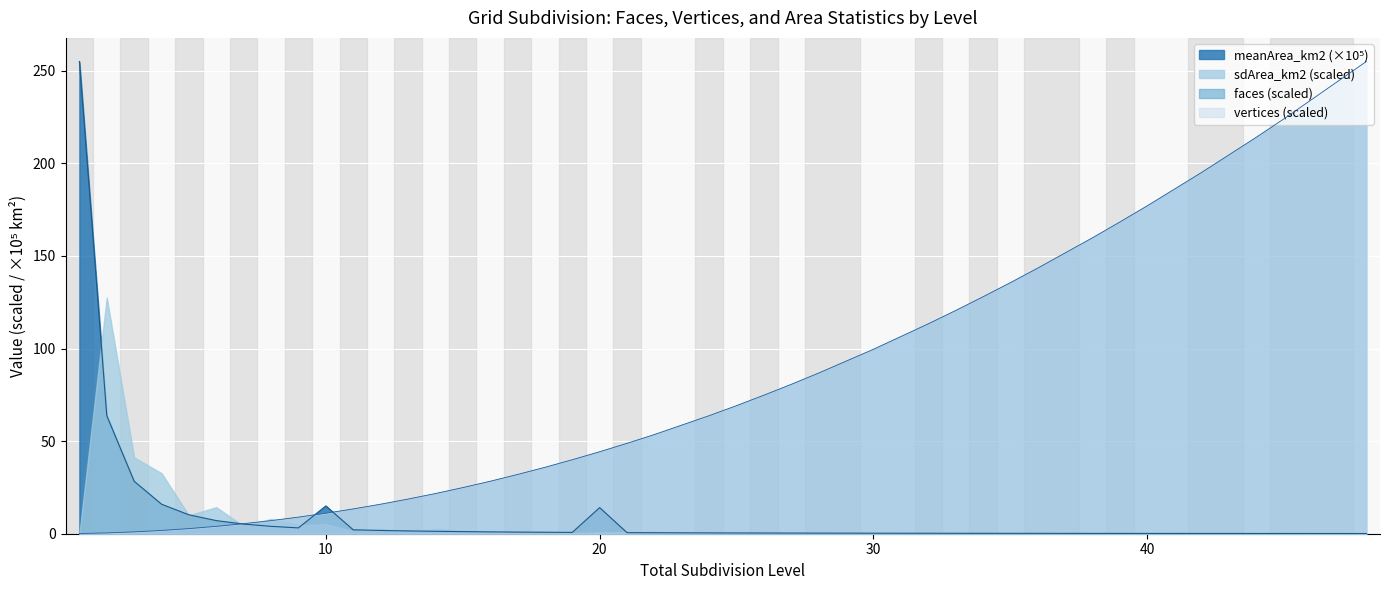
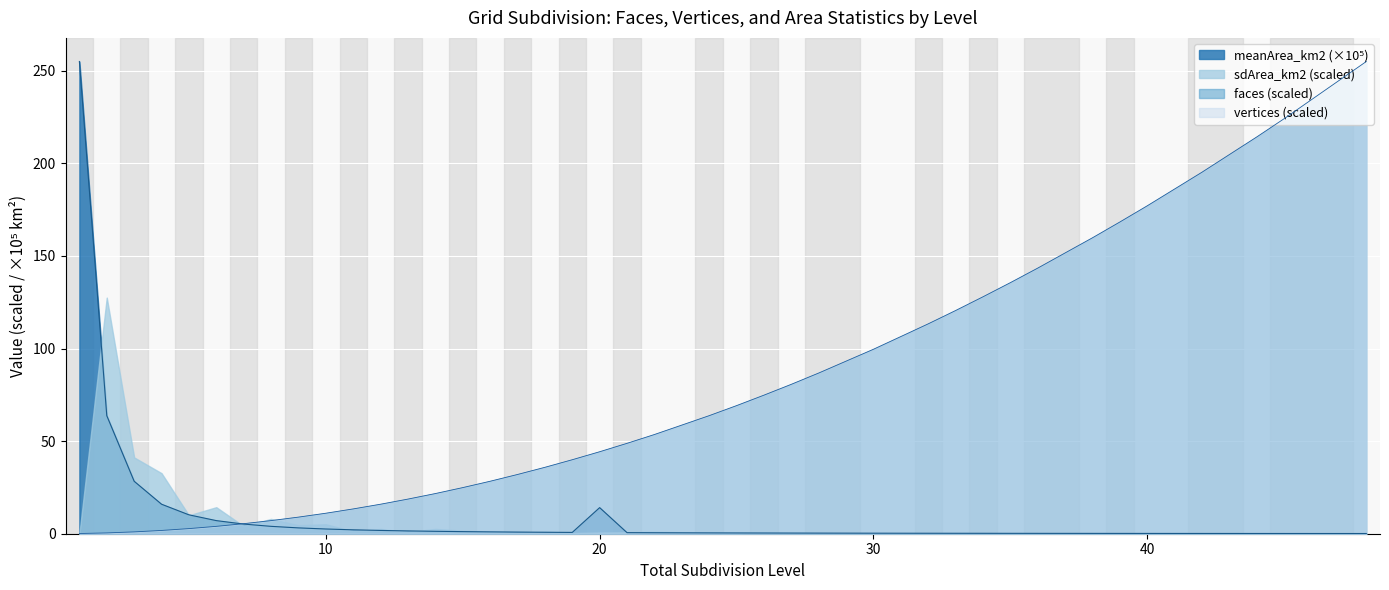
meanArea_km2 (×10⁵), 10: 15 -> 3
